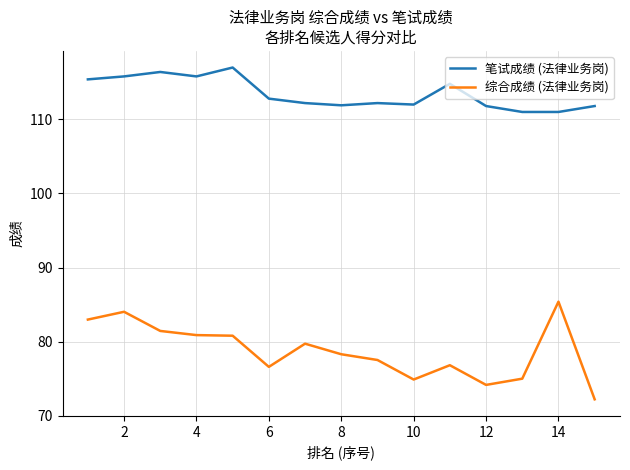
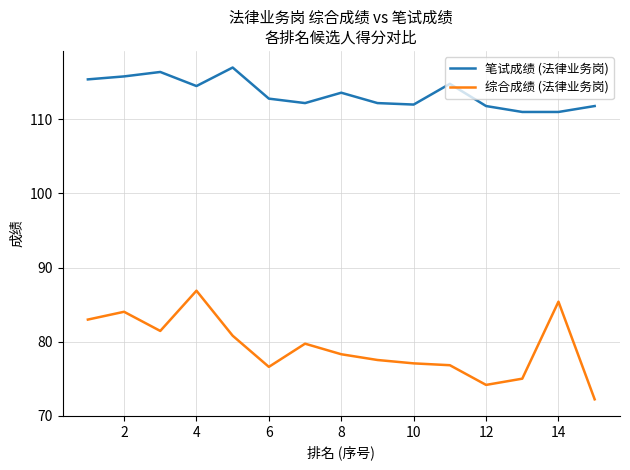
笔试成绩 (法律业务岗), 4: 116 -> 115
综合成绩 (法律业务岗), 4: 81 -> 87
笔试成绩 (法律业务岗), 8: 112 -> 114
综合成绩 (法律业务岗), 10: 75 -> 77
